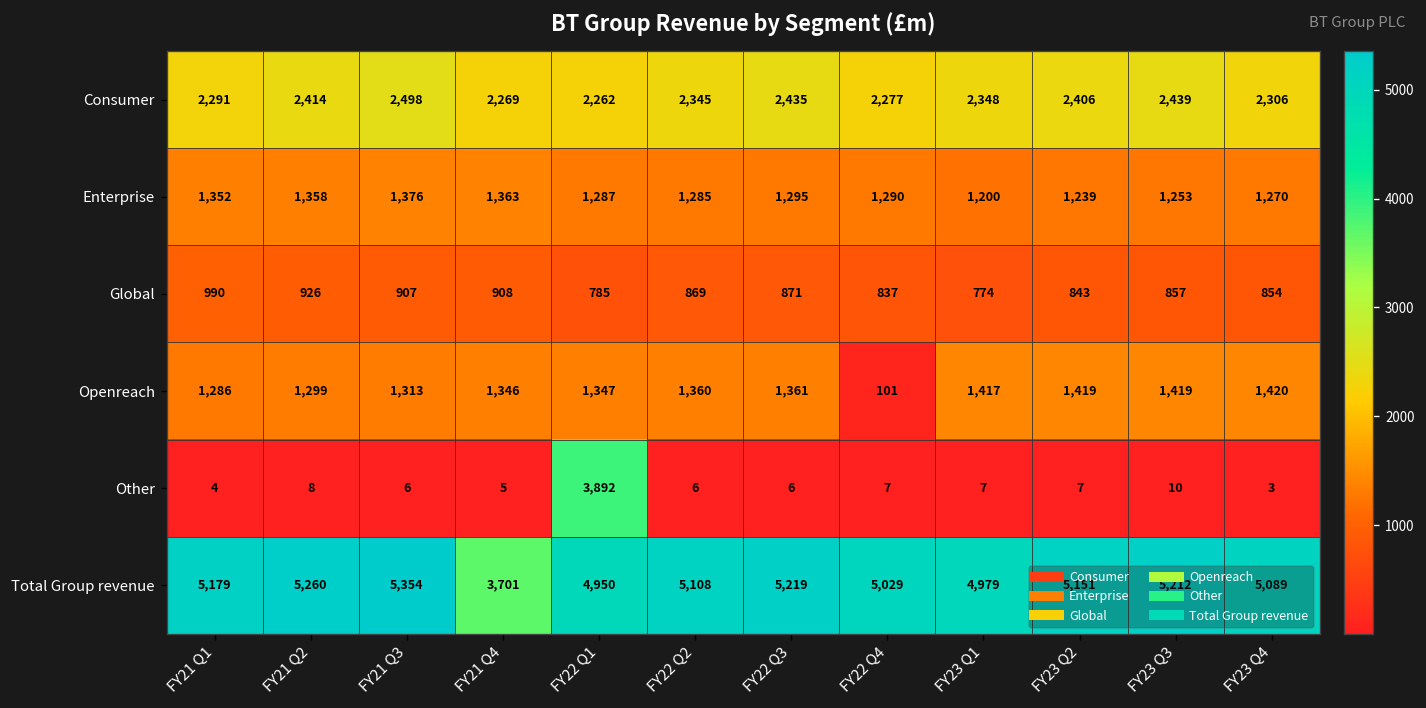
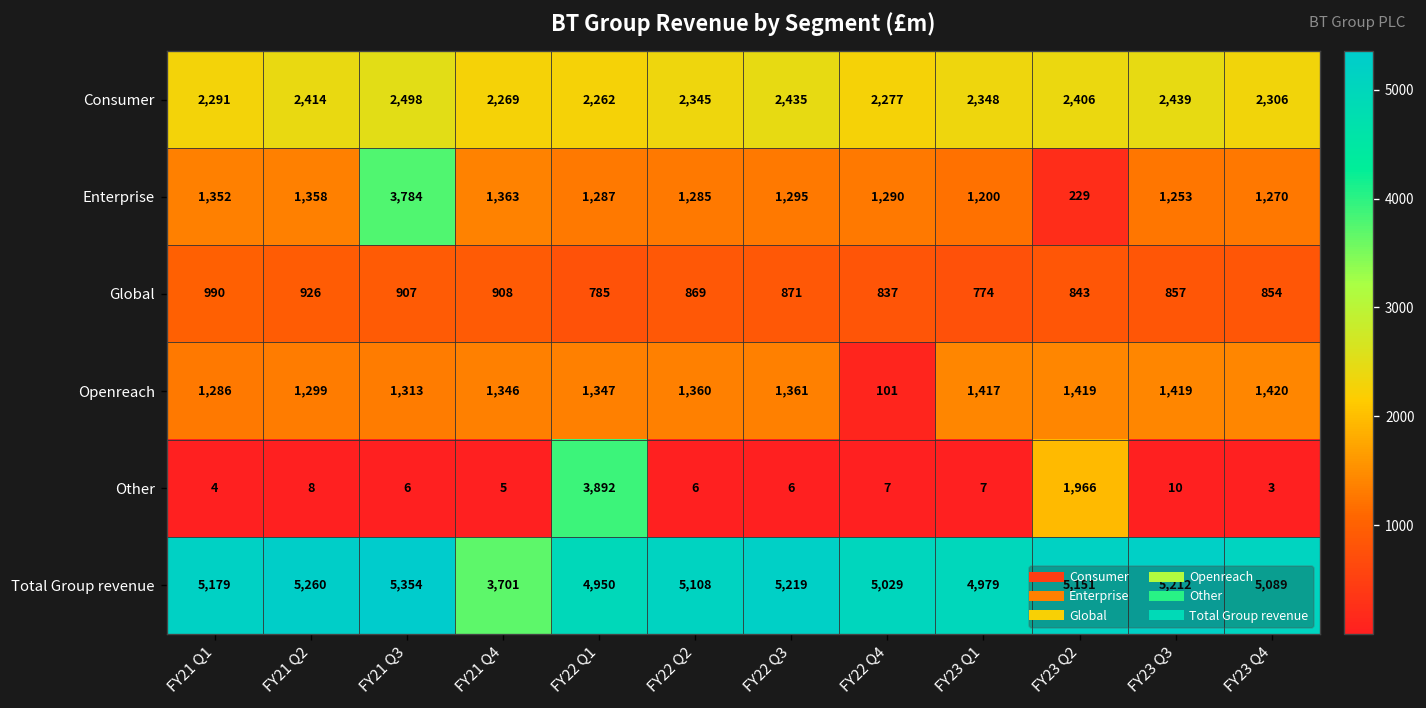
Enterprise, FY21 Q3: 1,376 -> 3,784
Enterprise, FY23 Q2: 1,239 -> 229
Other, FY23 Q2: 7 -> 1,966
